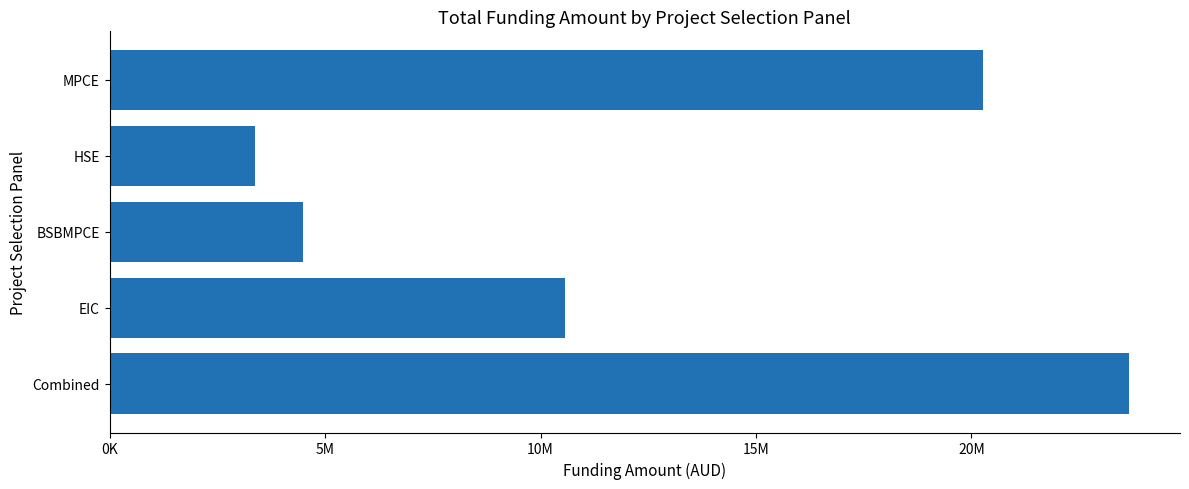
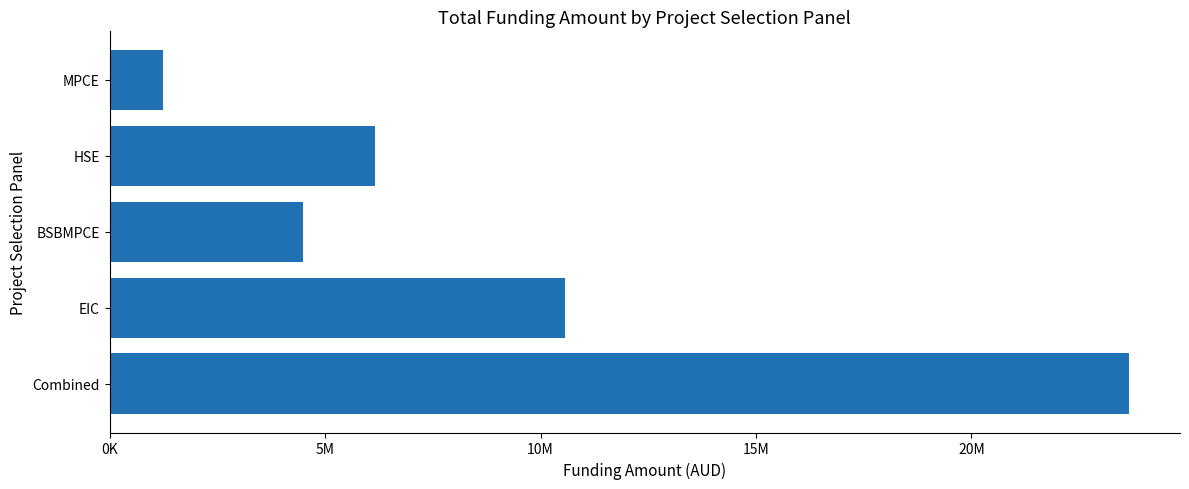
MPCE: 20300000 -> 1200000
HSE: 3400000 -> 6200000
